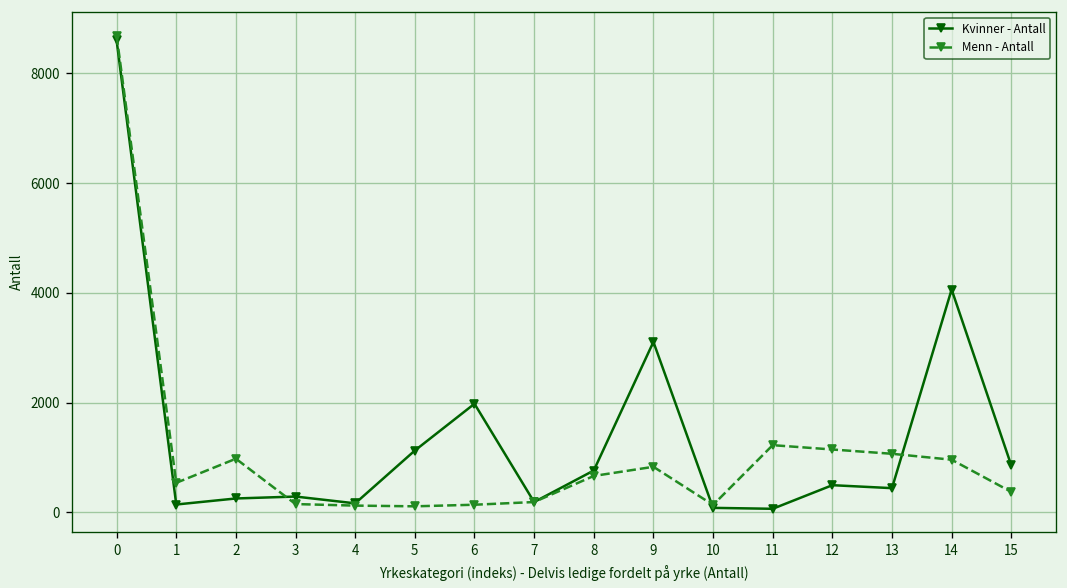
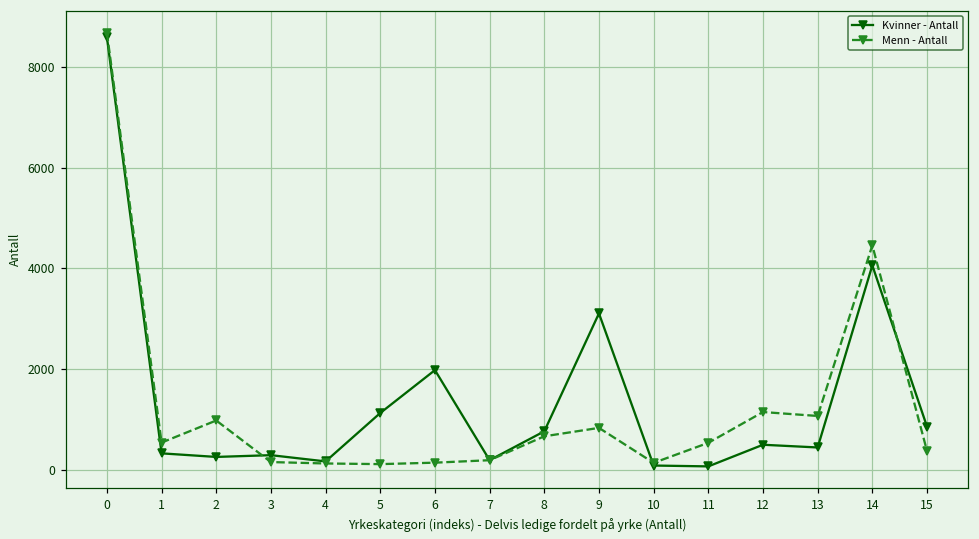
Kvinner - Antall, 1: 100 -> 300
Menn - Antall, 11: 1200 -> 500
Menn - Antall, 14: 1000 -> 4500
